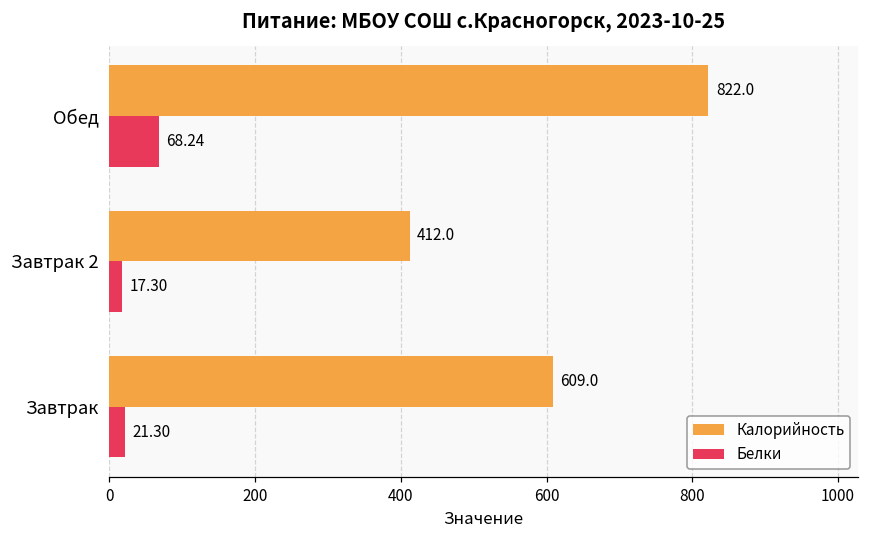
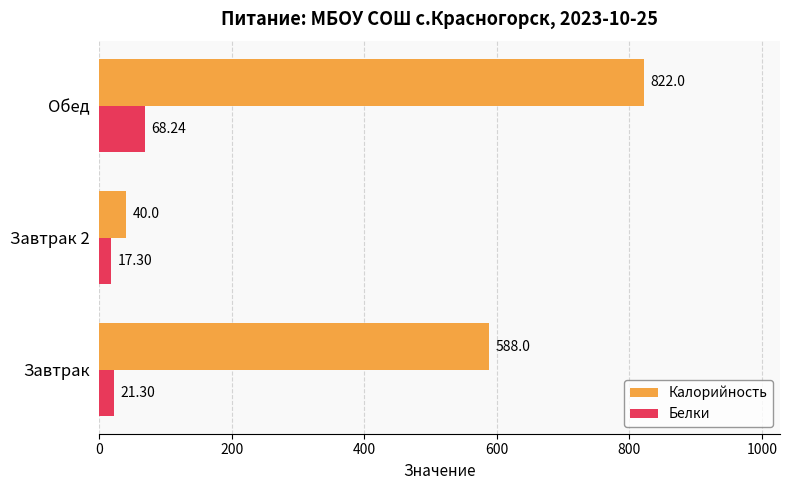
Калорийность, Завтрак 2: 412.0 -> 40.0
Калорийность, Завтрак: 609.0 -> 588.0
